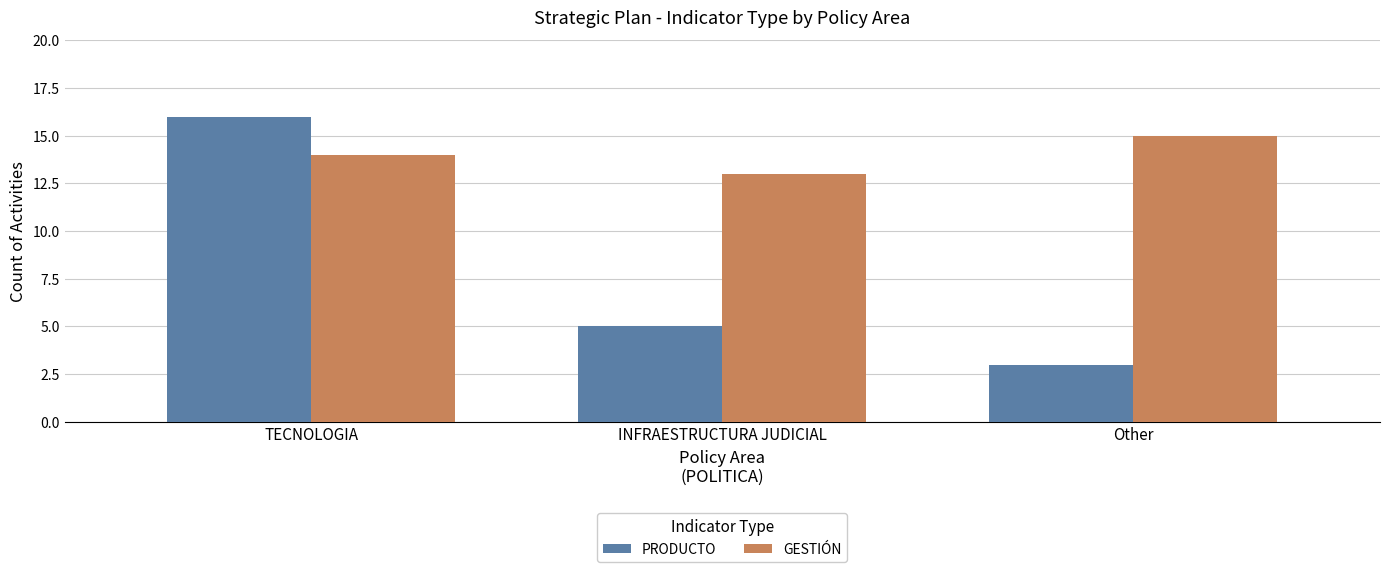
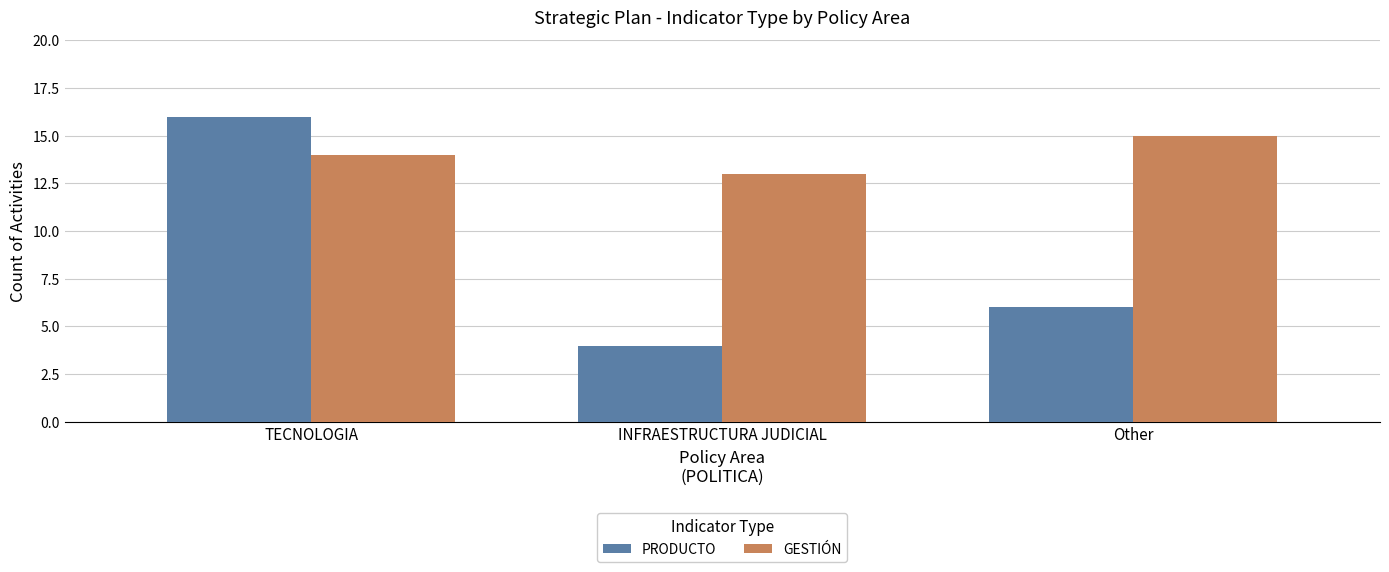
PRODUCTO, INFRAESTRUCTURA JUDICIAL: 5 -> 4
PRODUCTO, Other: 3 -> 6
